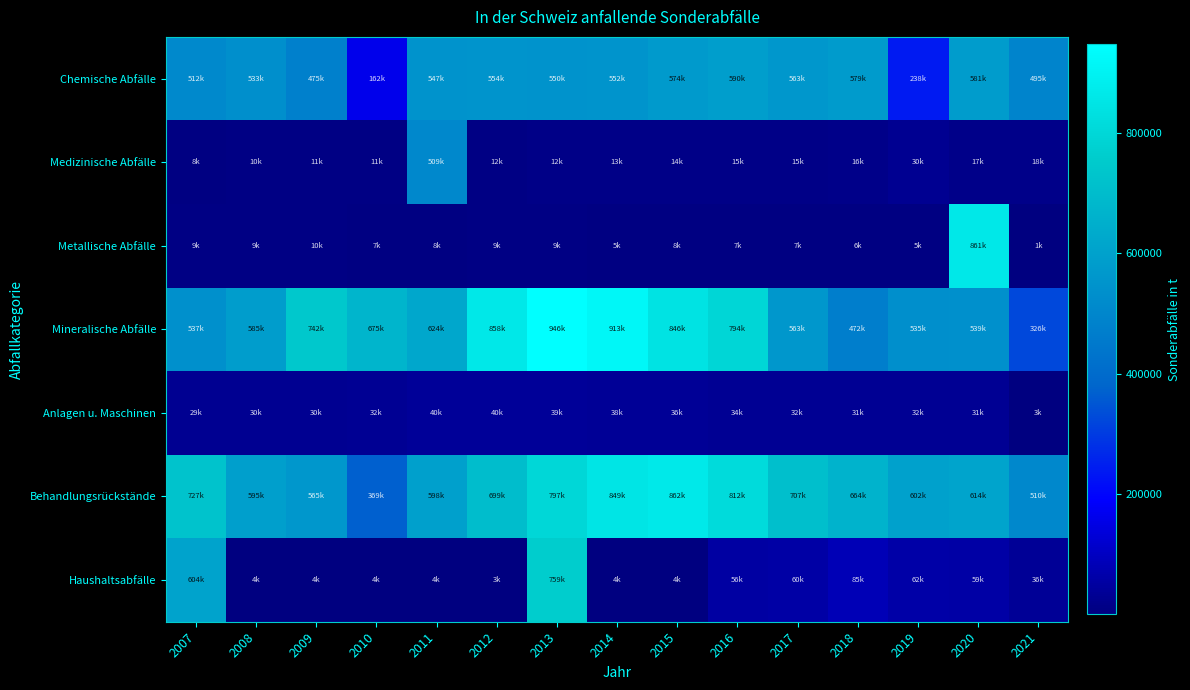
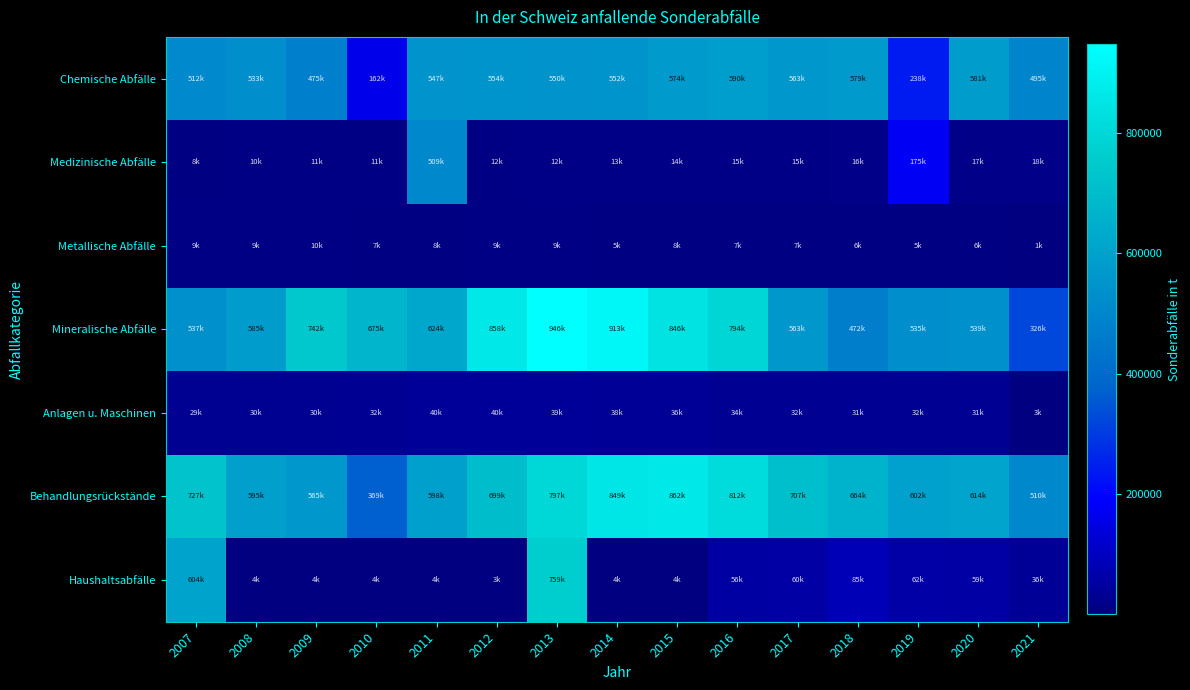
Medizinische Abfälle, 2019: 30k -> 175k
Metallische Abfälle, 2020: 861k -> 6k
